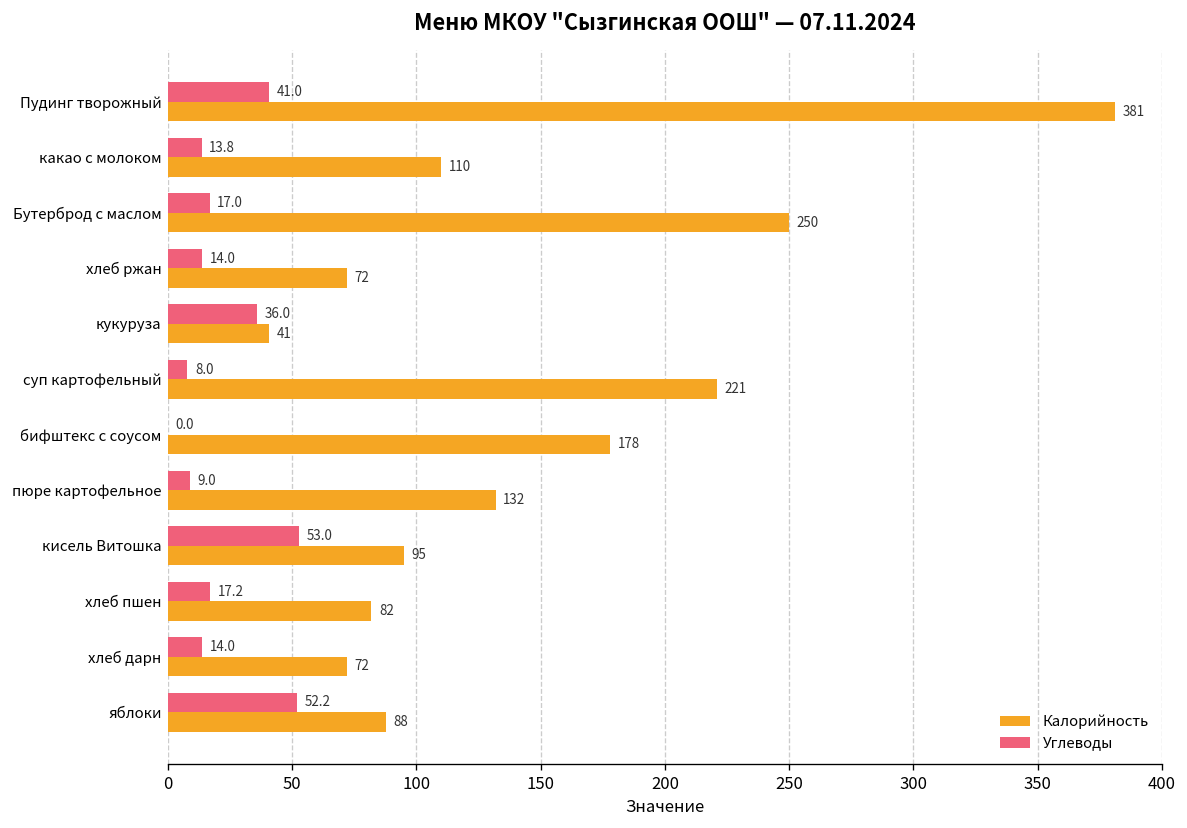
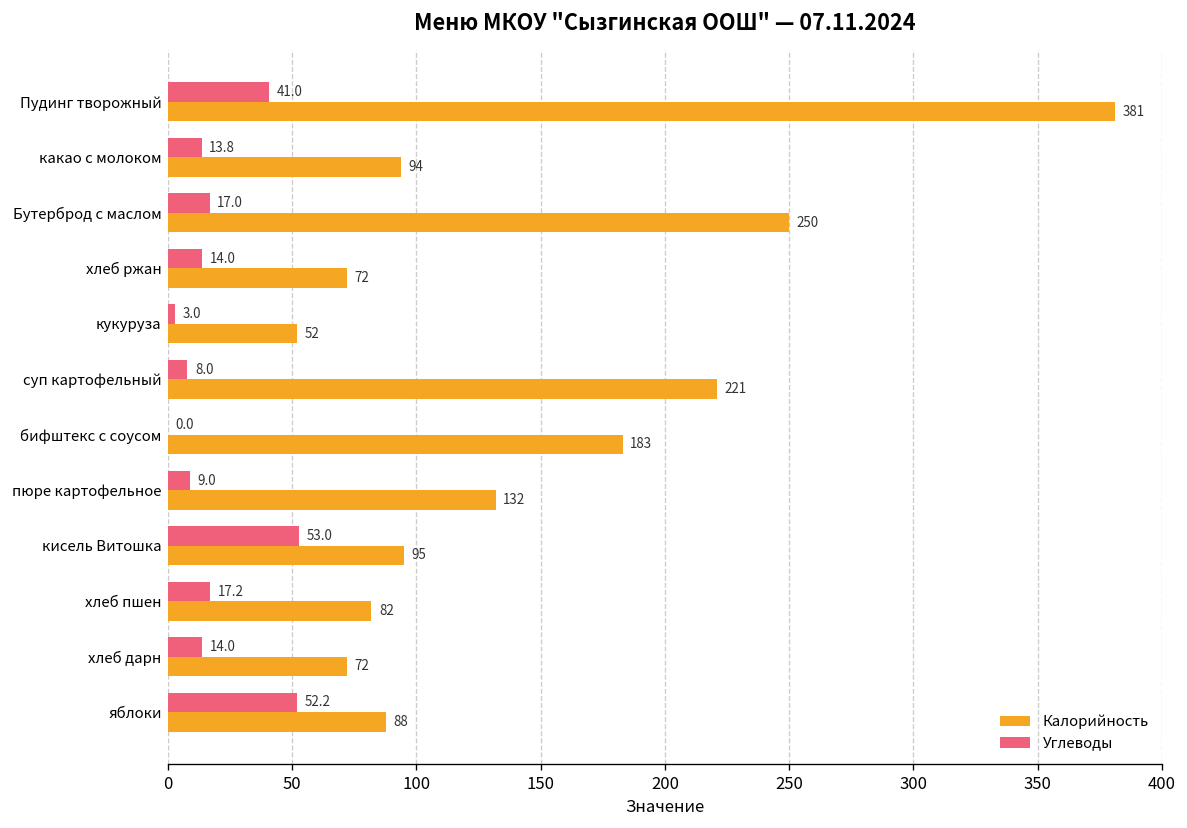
Калорийность, какао с молоком: 110 -> 94
Углеводы, кукуруза: 36.0 -> 3.0
Калорийность, кукуруза: 41 -> 52
Калорийность, бифштекс с соусом: 178 -> 183
